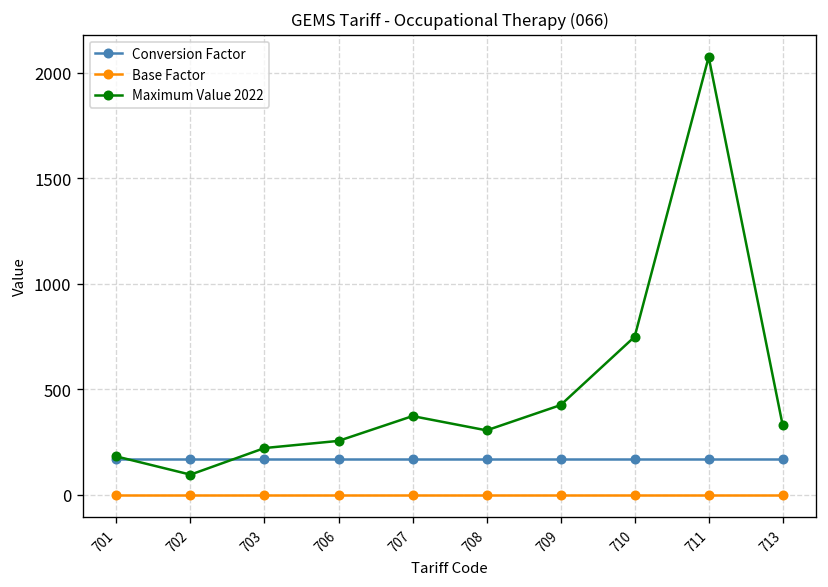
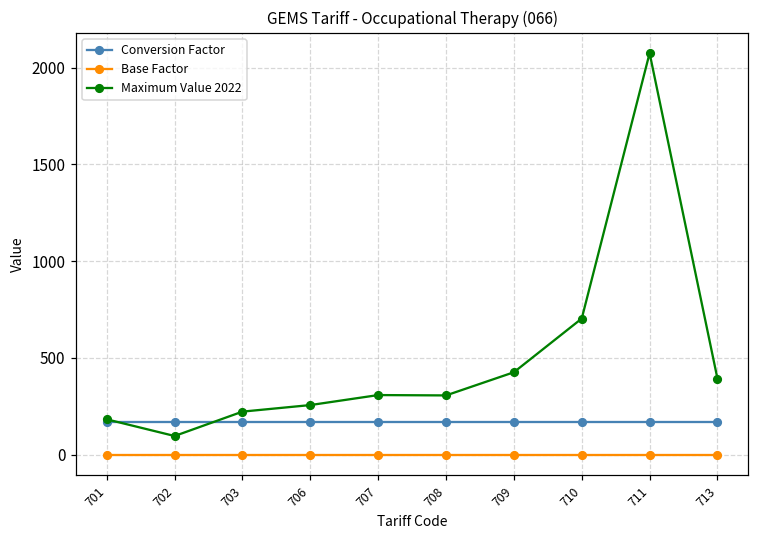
Maximum Value 2022, 707: 370 -> 310
Maximum Value 2022, 710: 750 -> 700
Maximum Value 2022, 713: 330 -> 390
